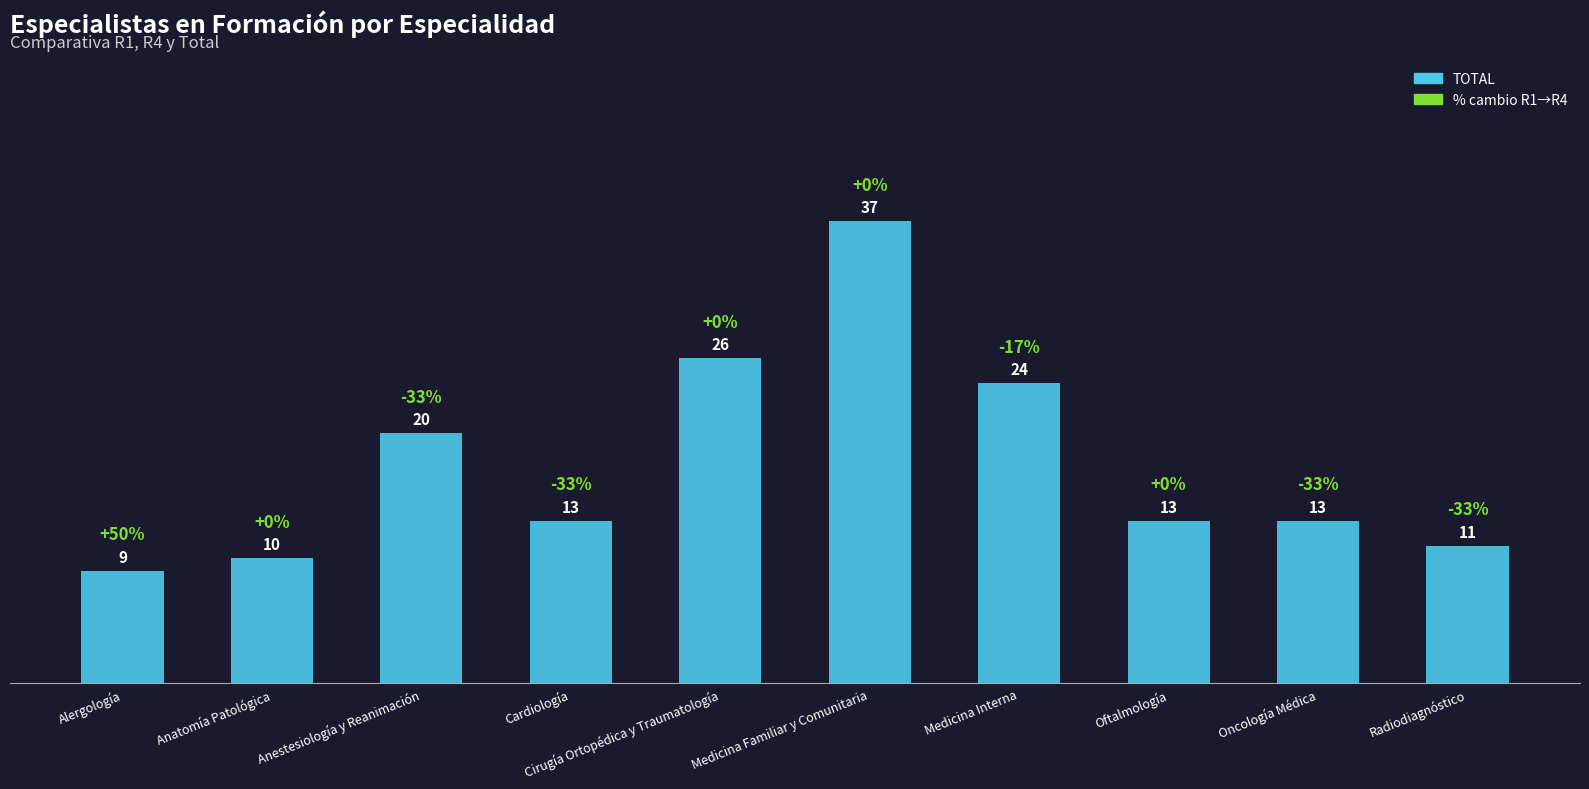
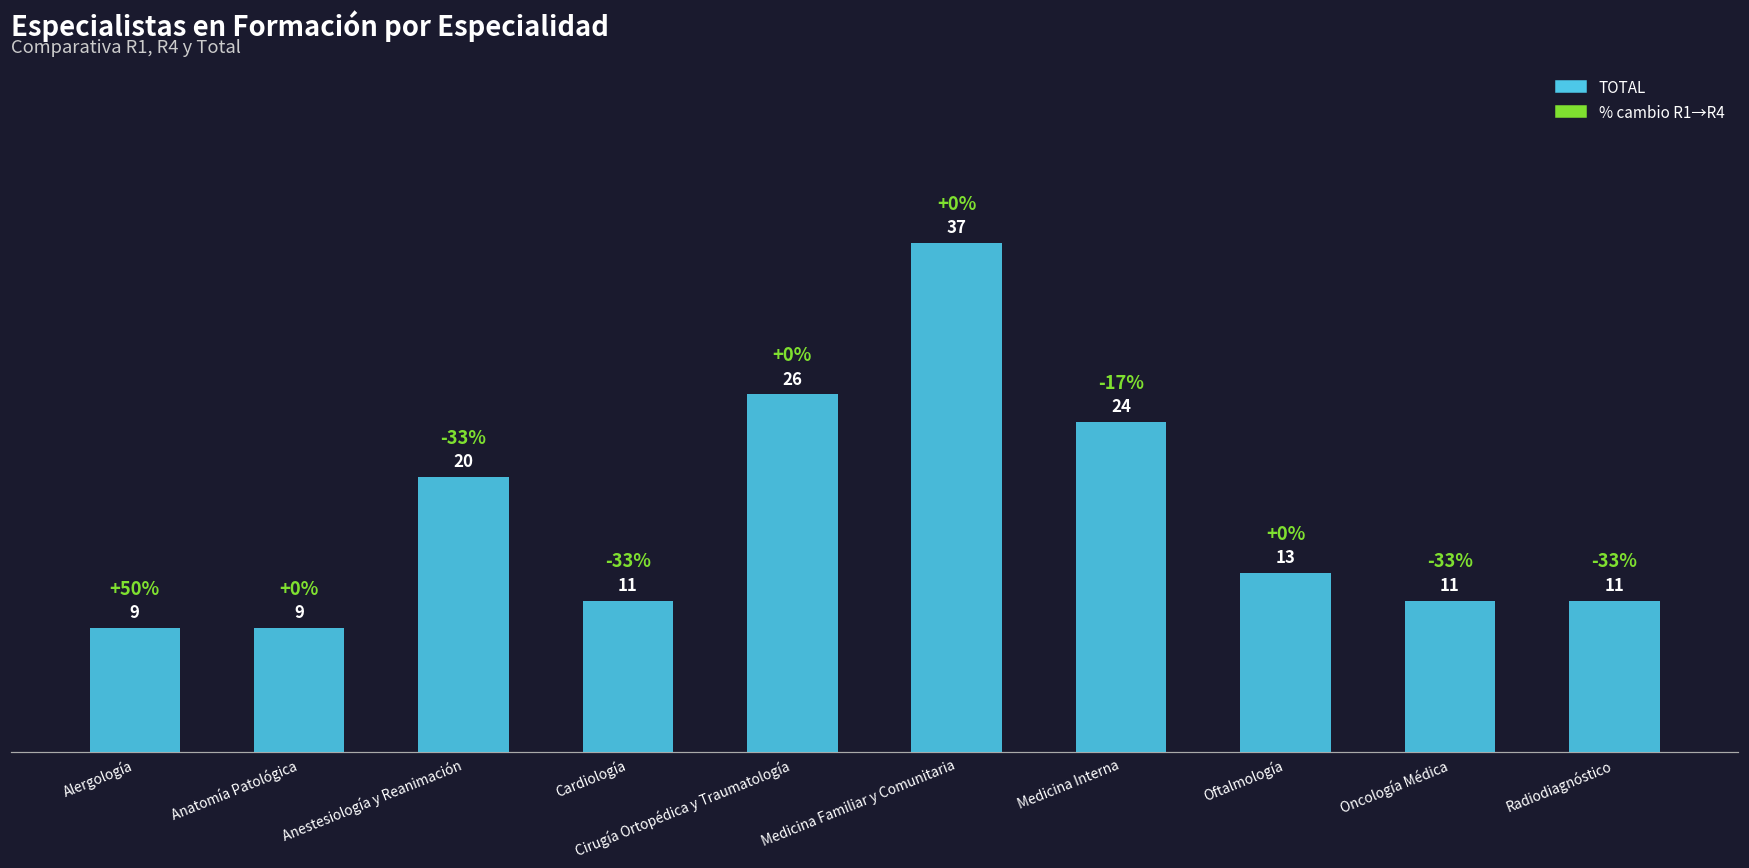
Anatomía Patológica: 10 -> 9
Cardiología: 13 -> 11
Oncología Médica: 13 -> 11
